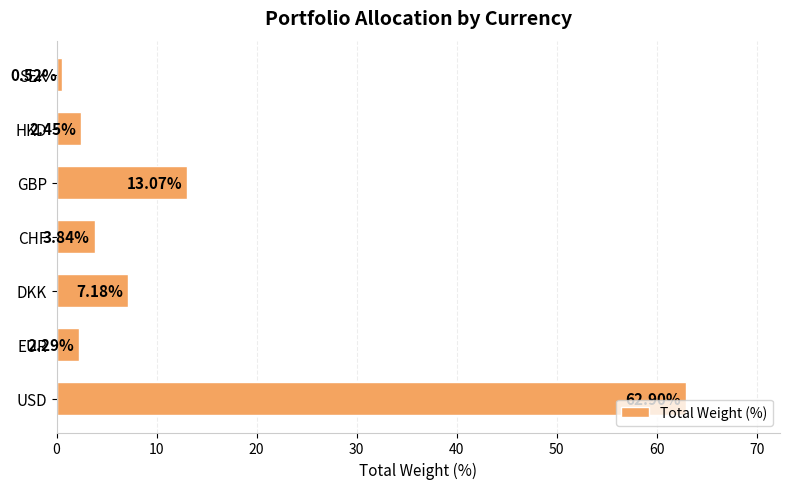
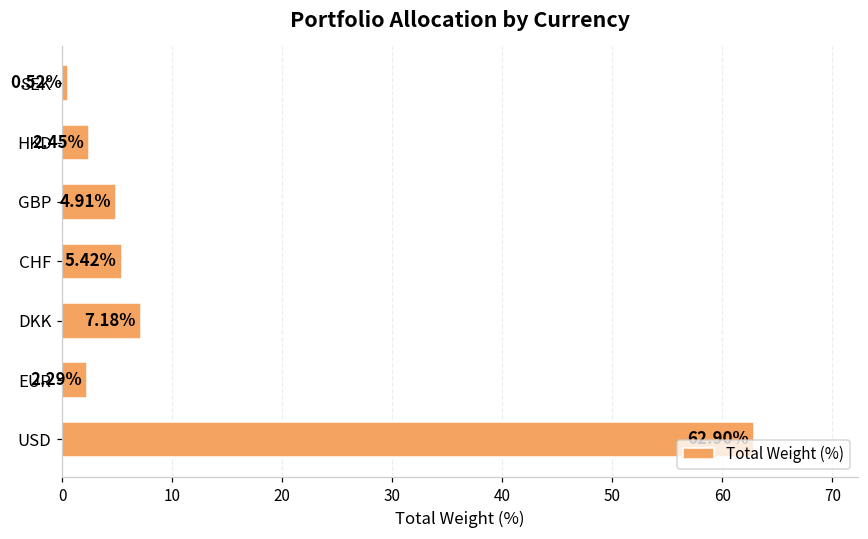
GBP: 13.07% -> 4.91%
CHF: 3.84% -> 5.42%
